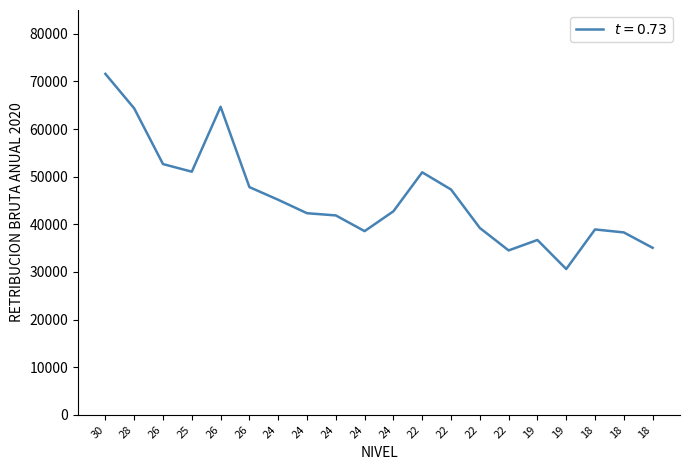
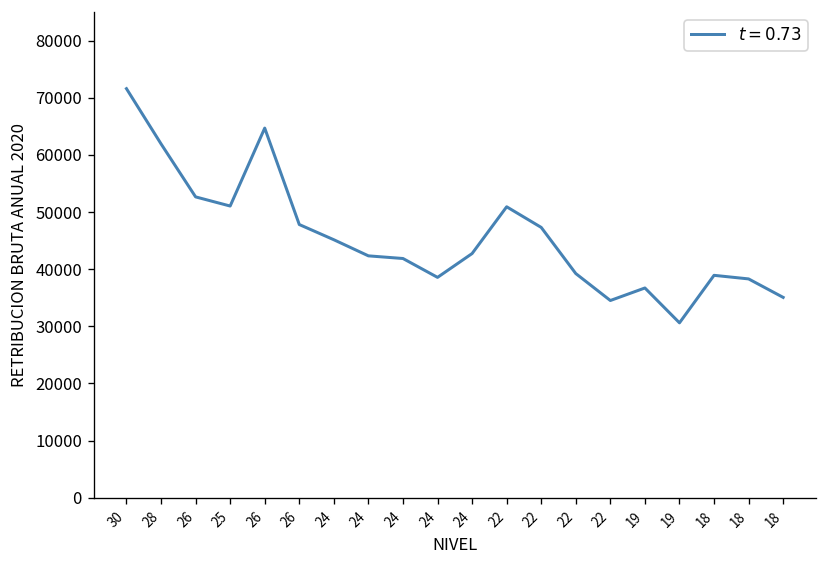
28: 64000 -> 62000
